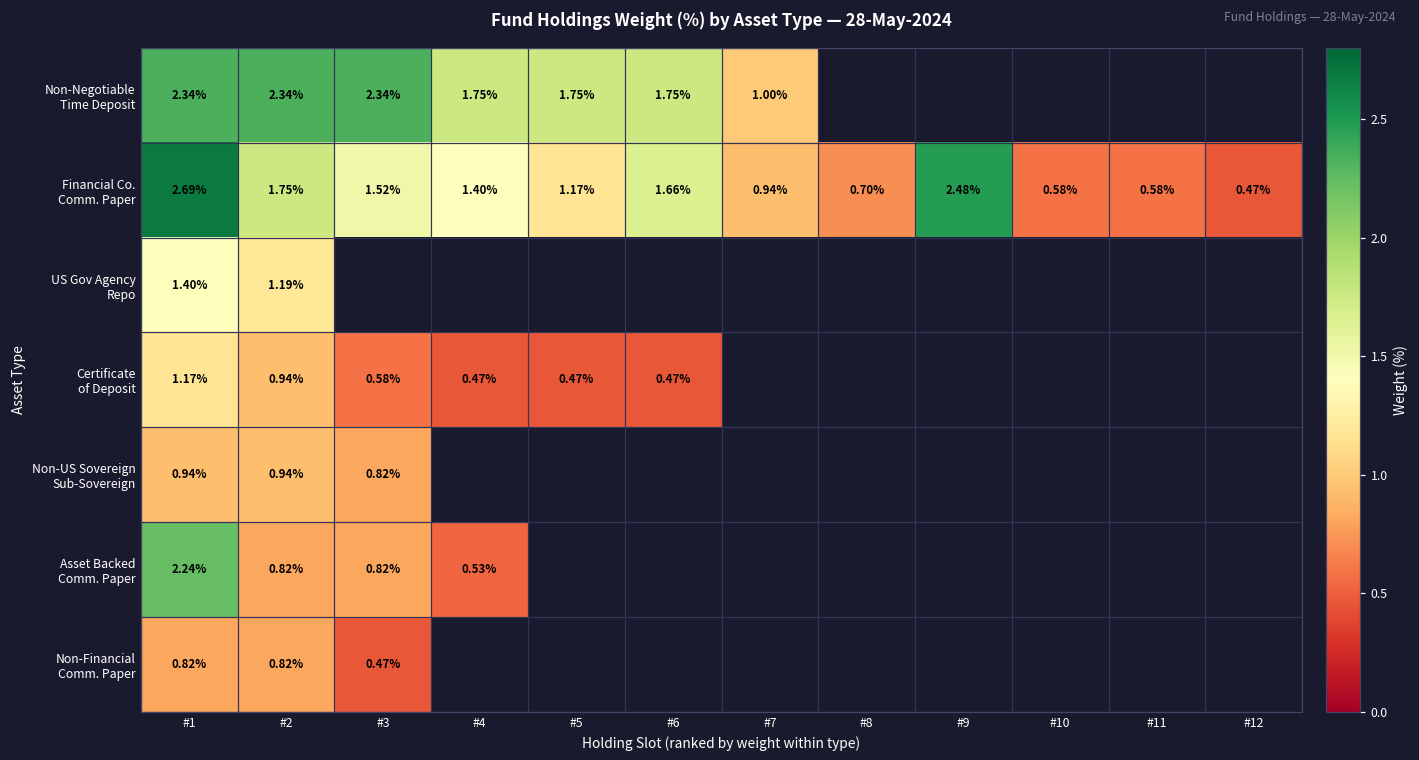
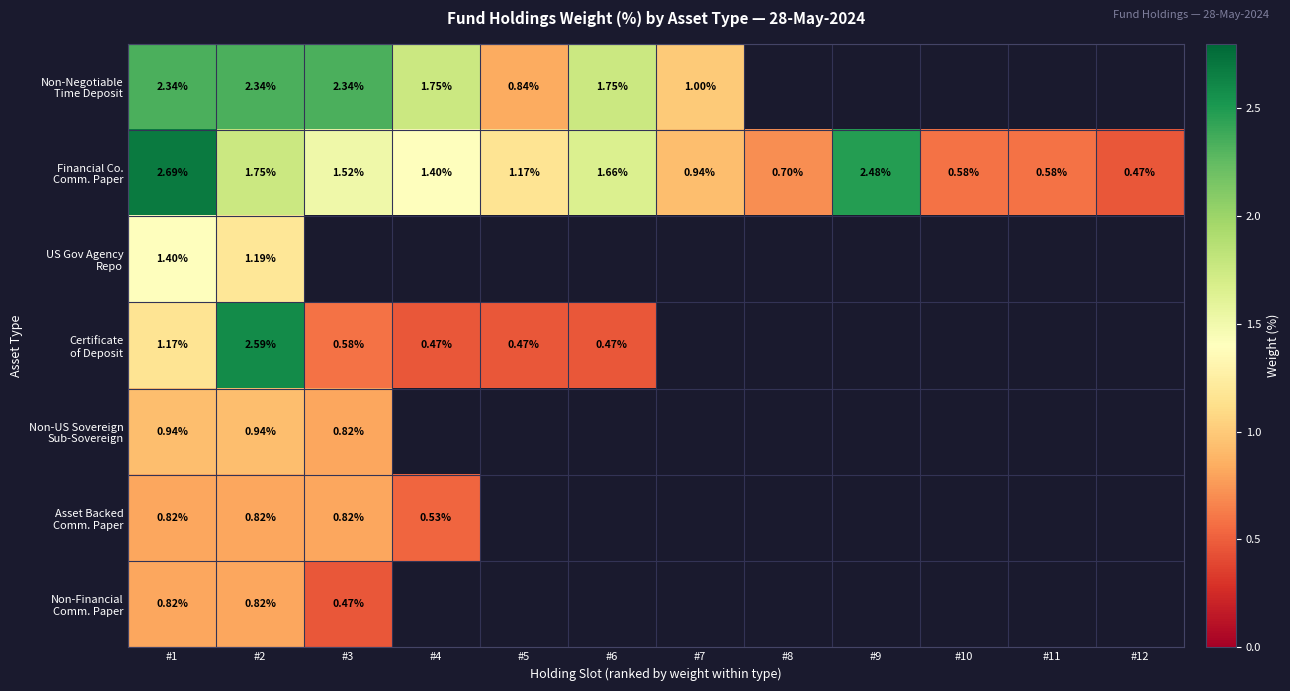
Non-Negotiable Time Deposit, #5: 1.75% -> 0.84%
Certificate of Deposit, #2: 0.94% -> 2.59%
Asset Backed Comm. Paper, #1: 2.24% -> 0.82%
